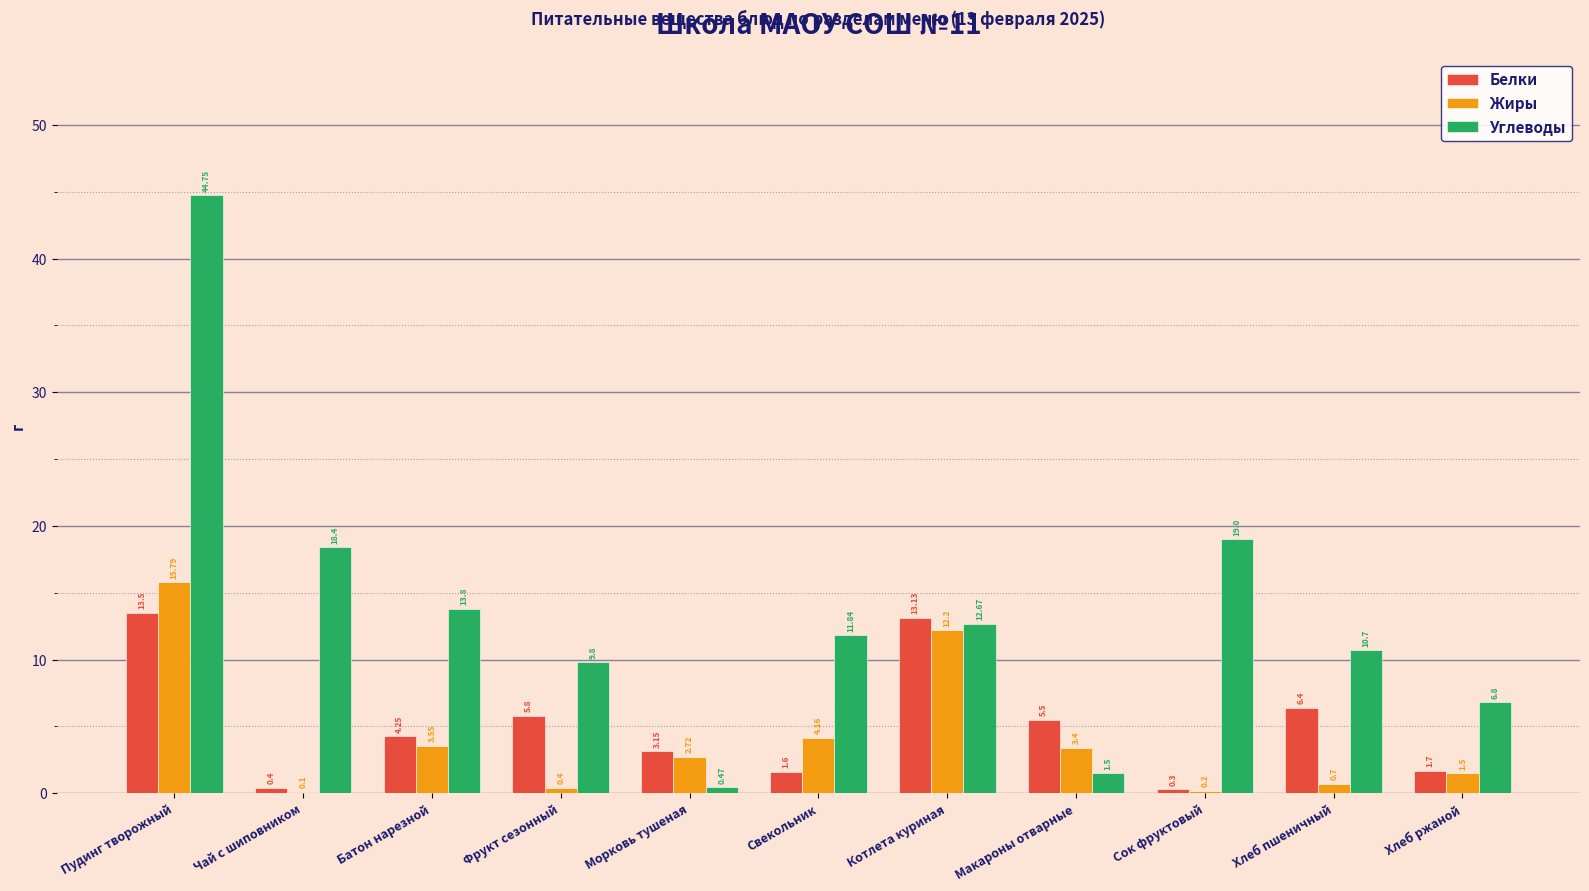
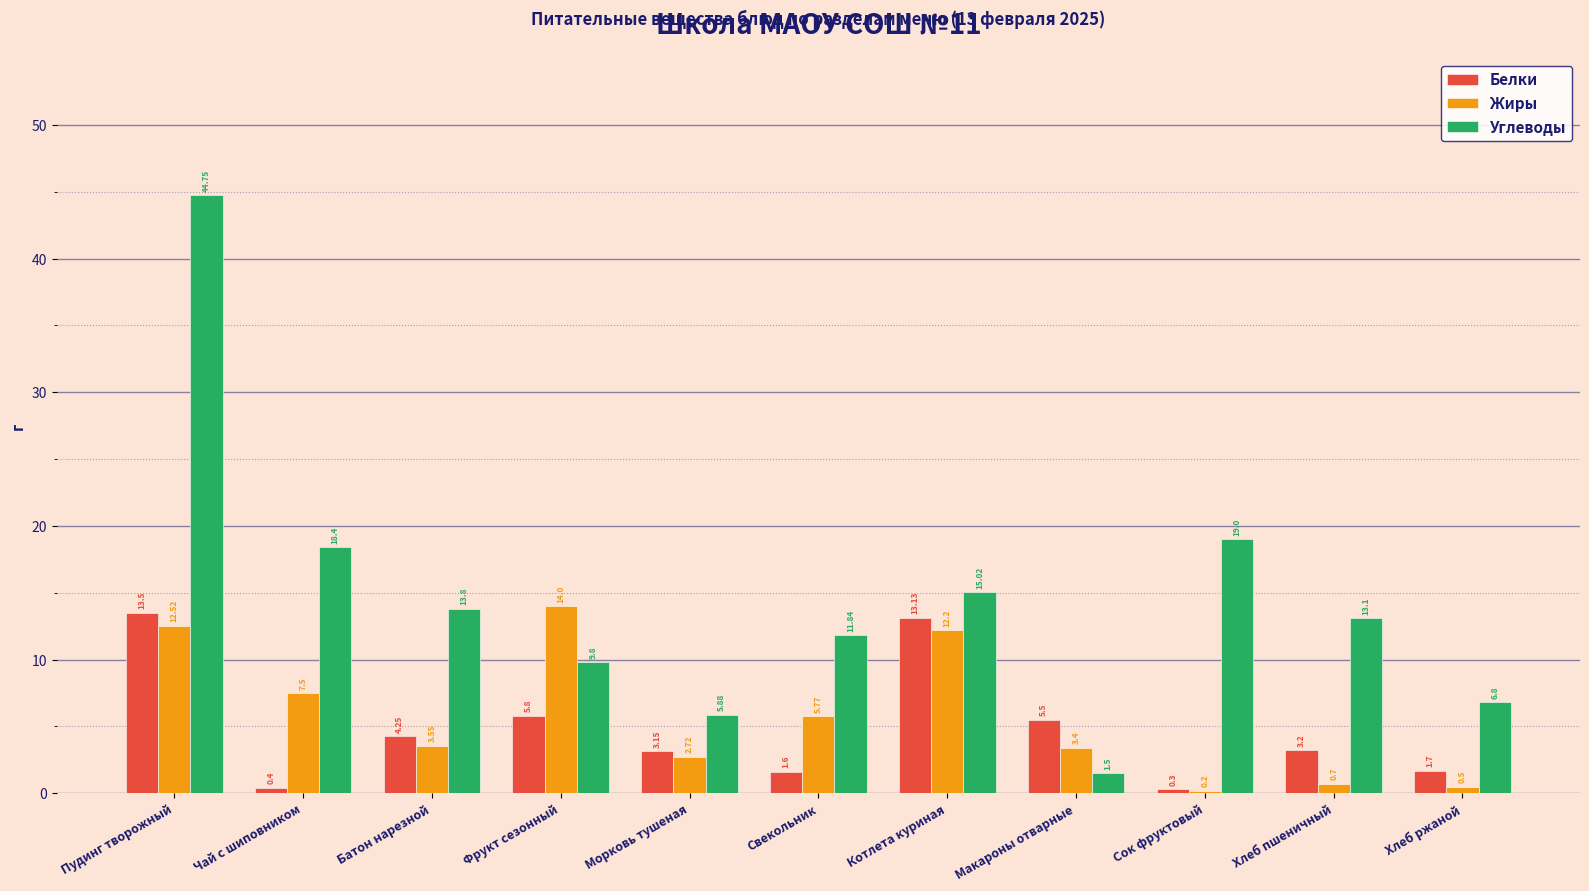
Жиры, Пудинг творожный: 15.79 -> 12.52
Жиры, Чай с шиповником: 0.1 -> 7.5
Жиры, Фрукт сезонный: 0.4 -> 14.0
Углеводы, Морковь тушеная: 0.47 -> 5.88
Жиры, Свекольник: 4.16 -> 5.77
Углеводы, Котлета куриная: 12.67 -> 15.02
Белки, Хлеб пшеничный: 6.4 -> 3.2
Углеводы, Хлеб пшеничный: 10.7 -> 13.1
Жиры, Хлеб ржаной: 1.5 -> 0.5
